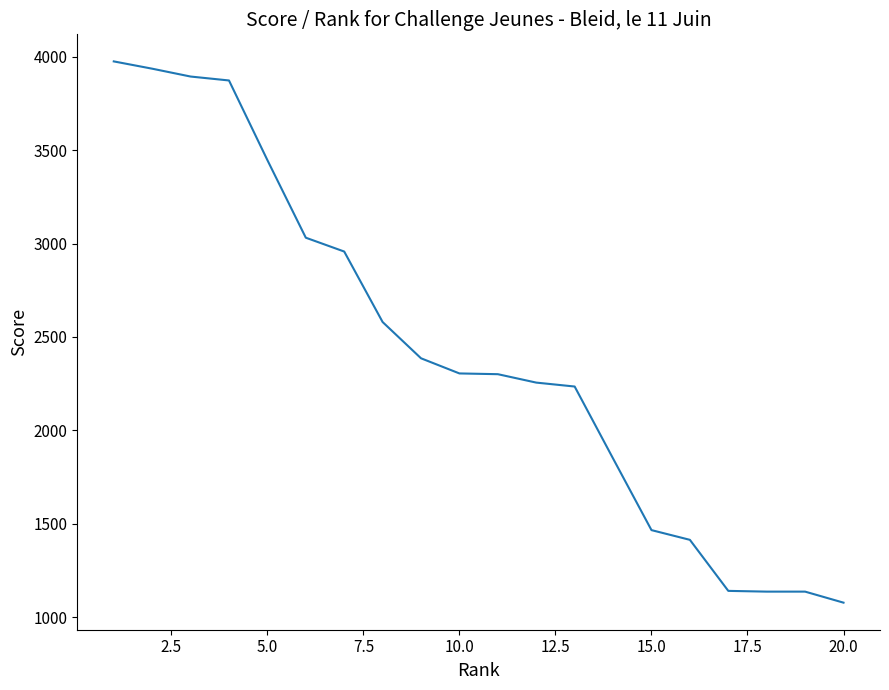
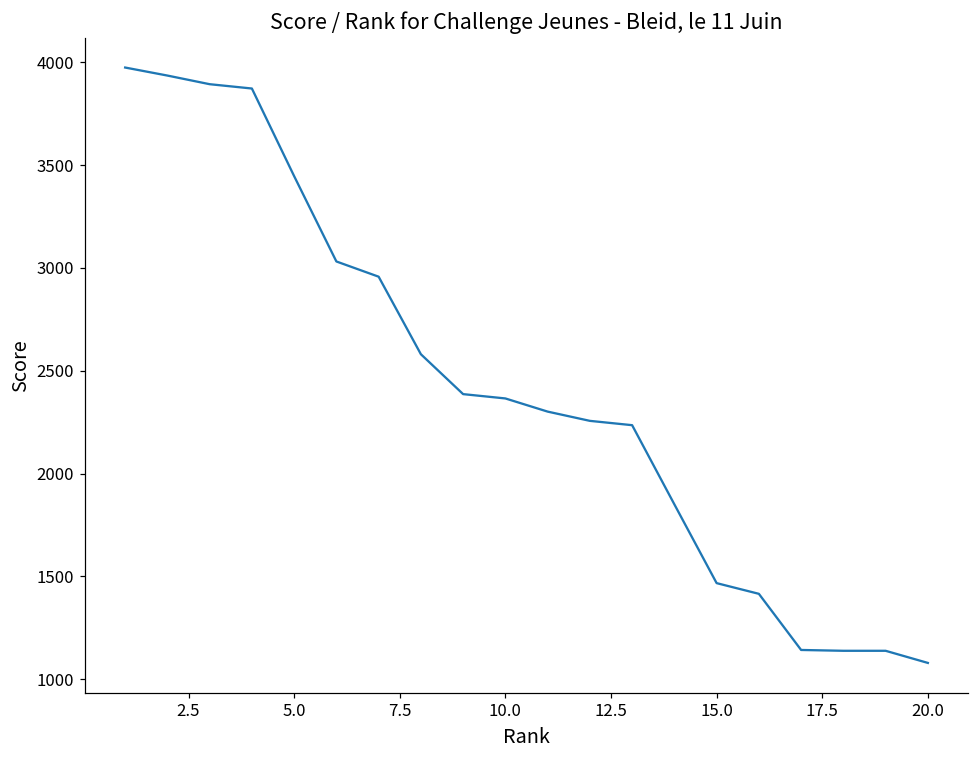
10.0: 2310 -> 2370
